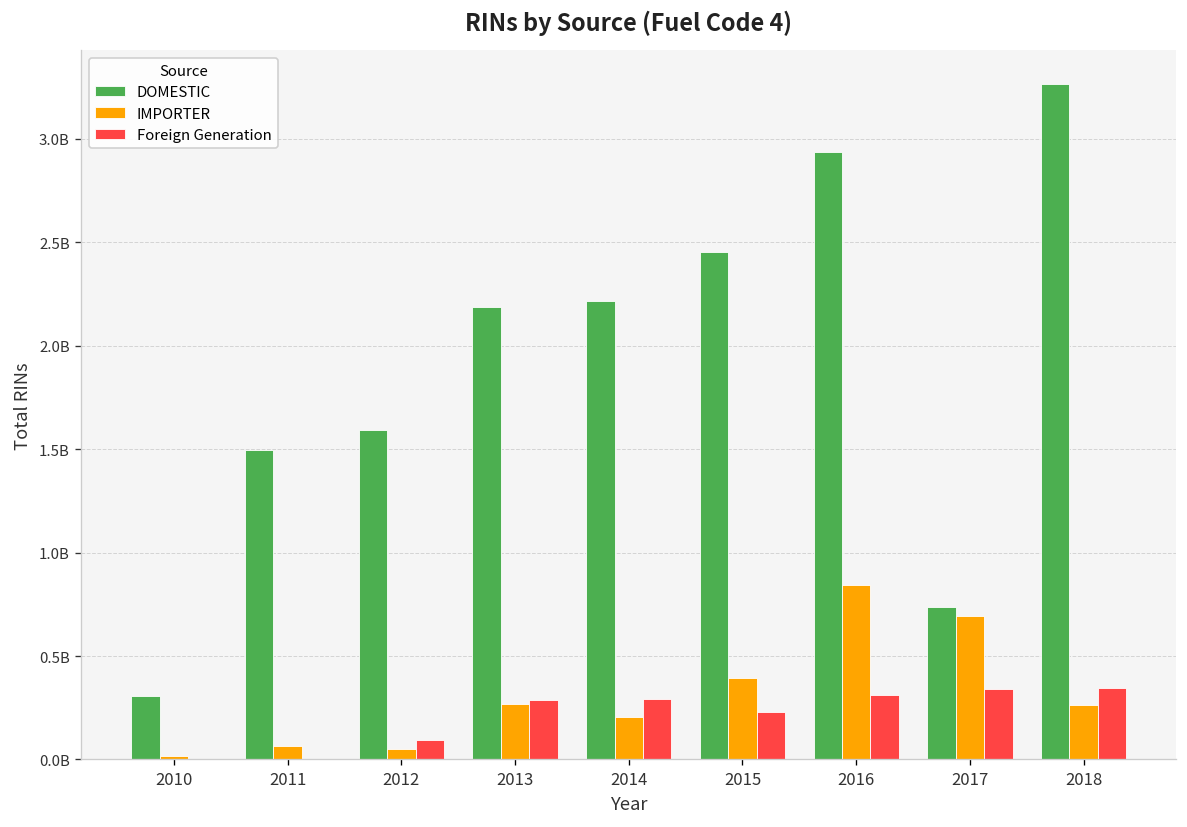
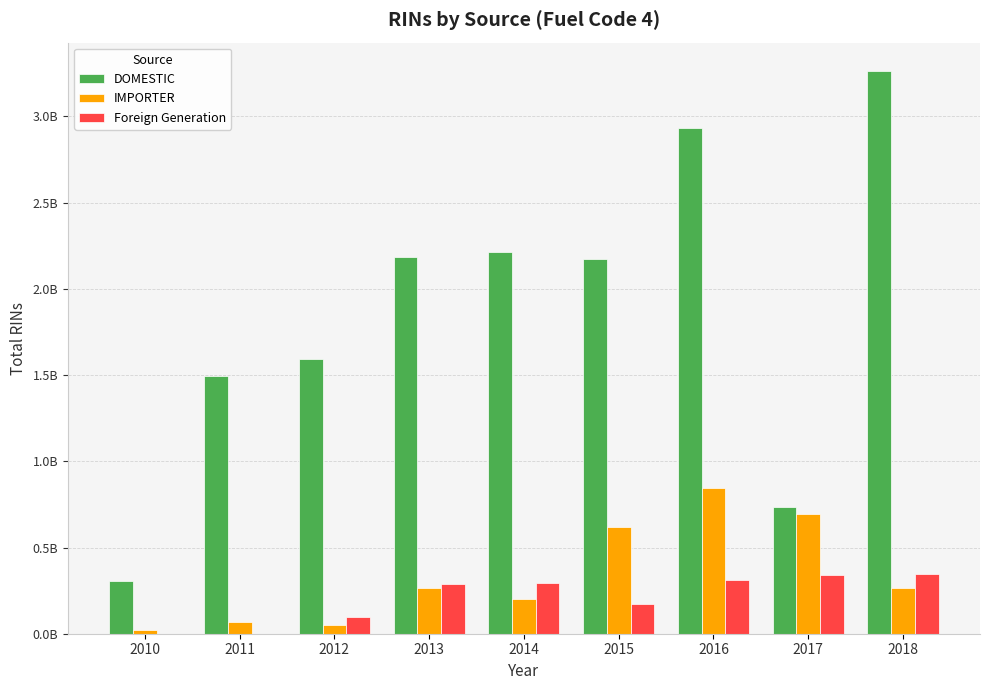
DOMESTIC, 2015: 2450000000 -> 2170000000
IMPORTER, 2015: 390000000 -> 620000000
Foreign Generation, 2015: 230000000 -> 170000000
